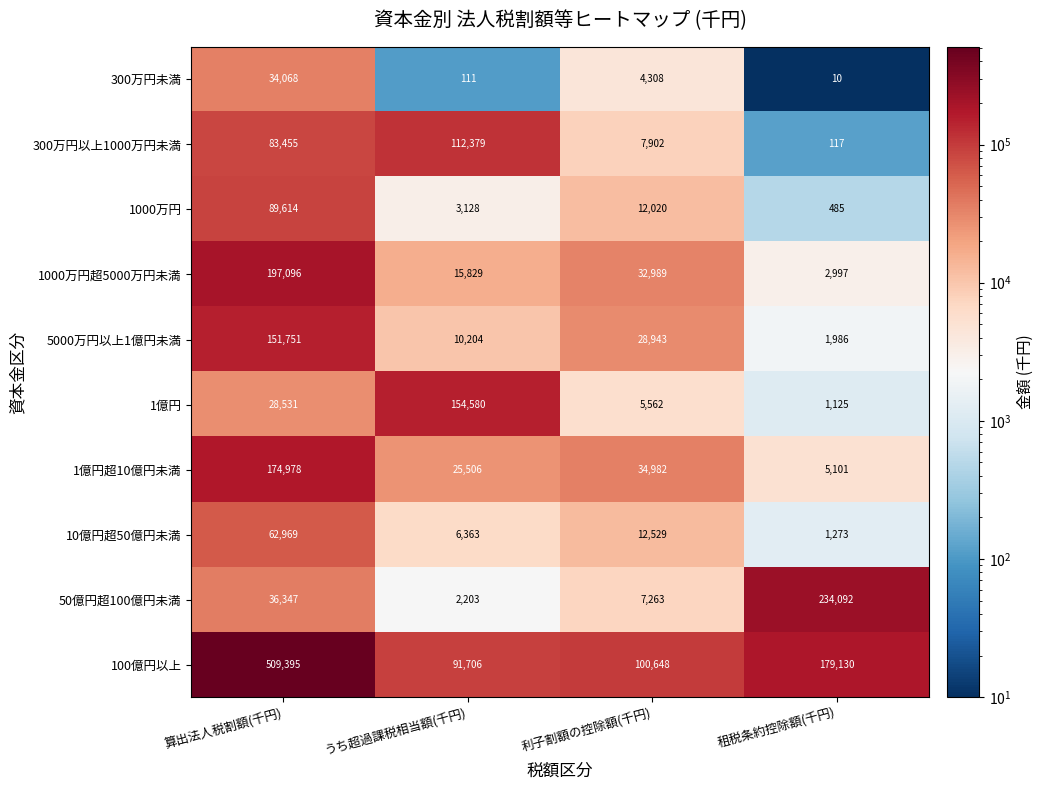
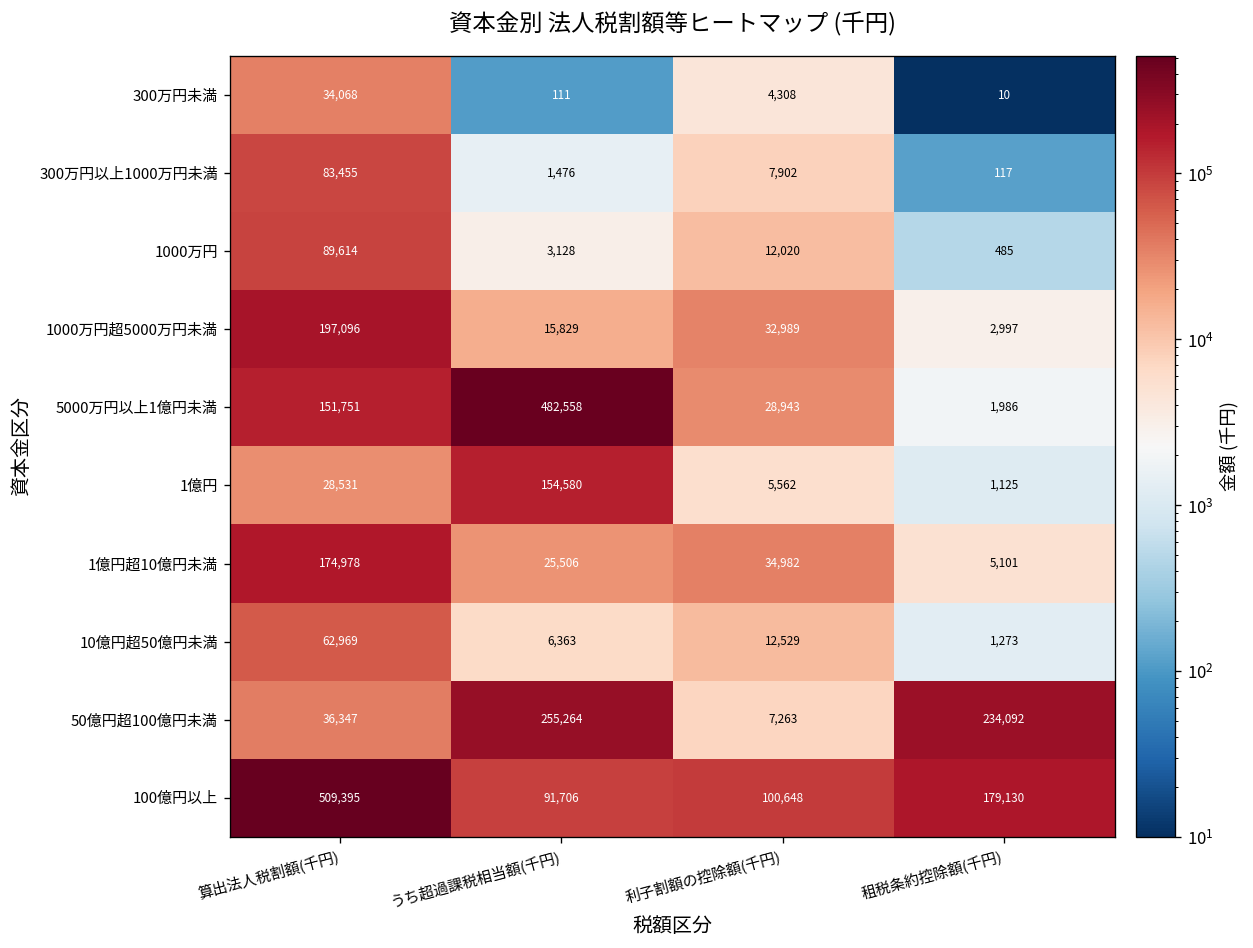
300万円以上1000万円未満, うち超過課税相当額(千円): 112,379 -> 1,476
5000万円以上1億円未満, うち超過課税相当額(千円): 10,204 -> 482,558
50億円超100億円未満, うち超過課税相当額(千円): 2,203 -> 255,264
